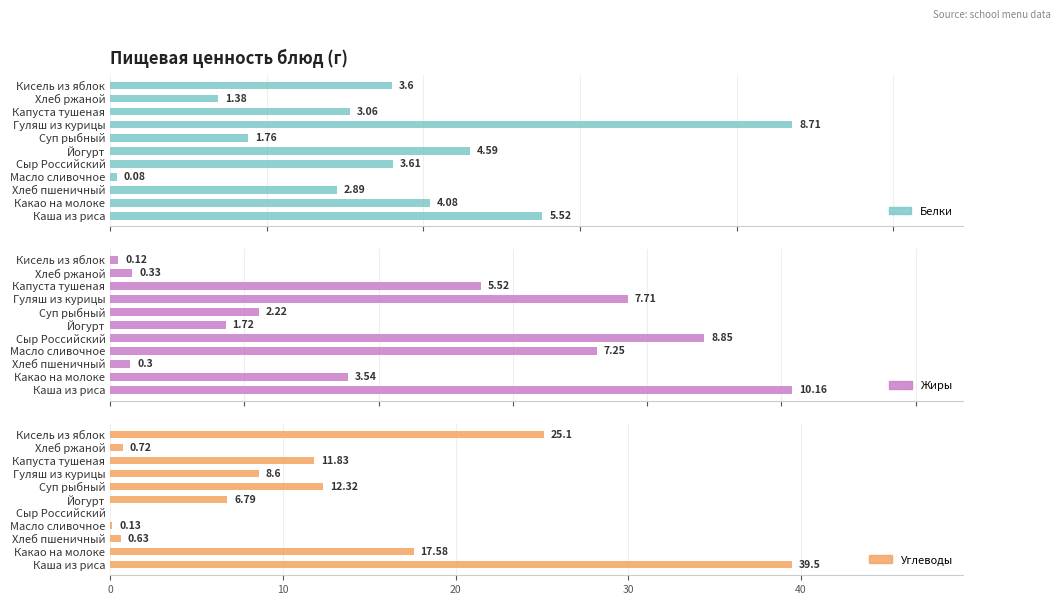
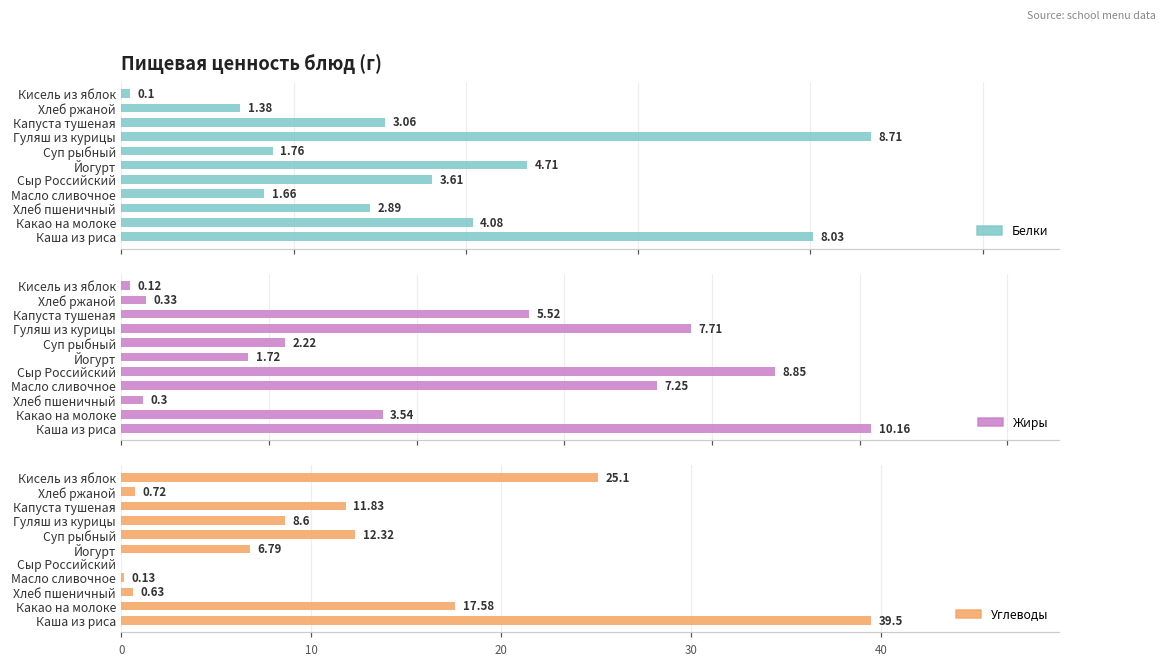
Пищевая ценность блюд (г), Кисель из яблок: 3.6 -> 0.1
Пищевая ценность блюд (г), Йогурт: 4.59 -> 4.71
Пищевая ценность блюд (г), Масло сливочное: 0.08 -> 1.66
Пищевая ценность блюд (г), Каша из риса: 5.52 -> 8.03
